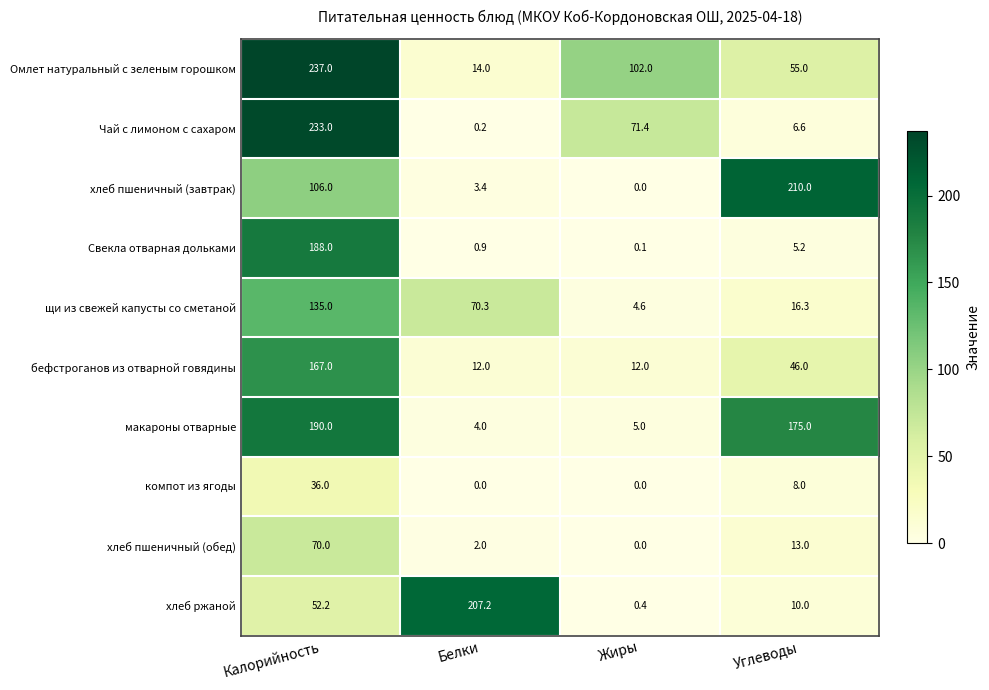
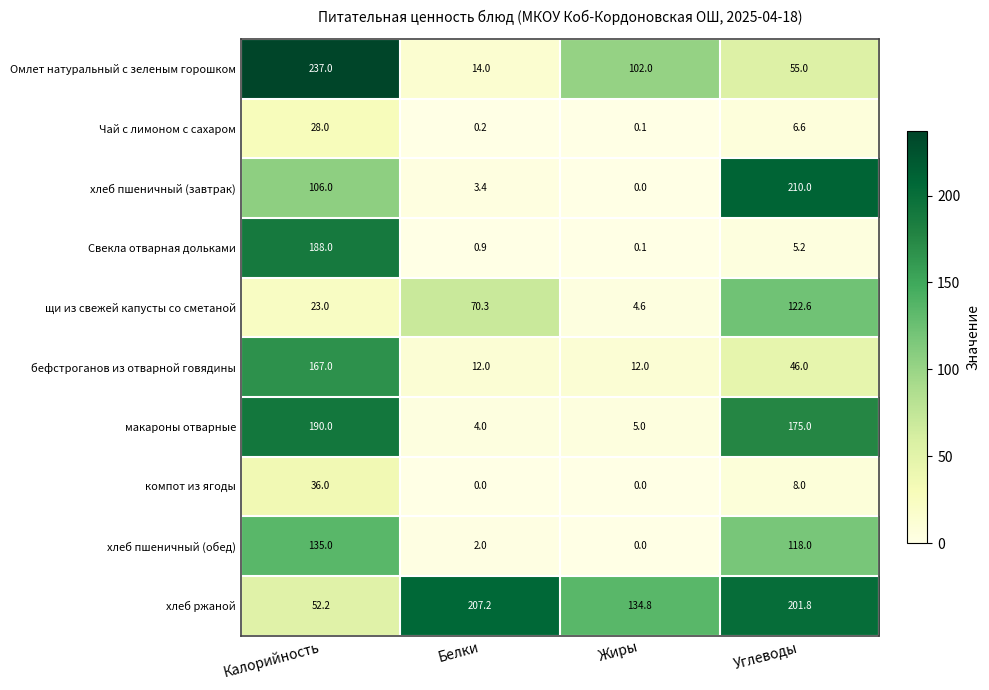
Чай с лимоном с сахаром, Калорийность: 233.0 -> 28.0
Чай с лимоном с сахаром, Жиры: 71.4 -> 0.1
щи из свежей капусты со сметаной, Калорийность: 135.0 -> 23.0
щи из свежей капусты со сметаной, Углеводы: 16.3 -> 122.6
хлеб пшеничный (обед), Калорийность: 70.0 -> 135.0
хлеб пшеничный (обед), Углеводы: 13.0 -> 118.0
хлеб ржаной, Жиры: 0.4 -> 134.8
хлеб ржаной, Углеводы: 10.0 -> 201.8
